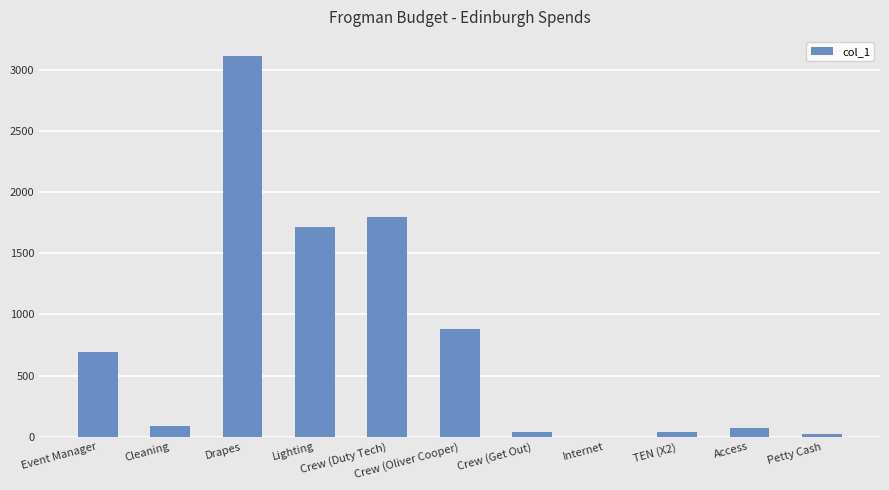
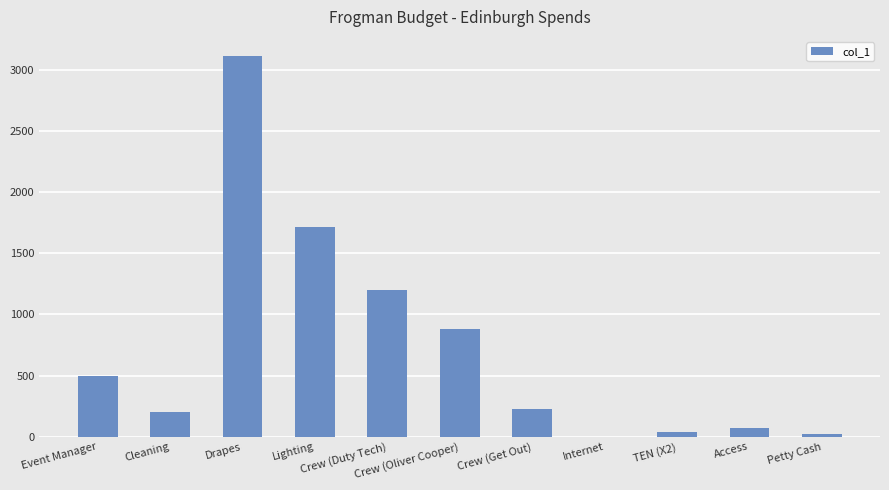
Event Manager: 690 -> 500
Cleaning: 90 -> 200
Crew (Duty Tech): 1790 -> 1200
Crew (Get Out): 40 -> 230
